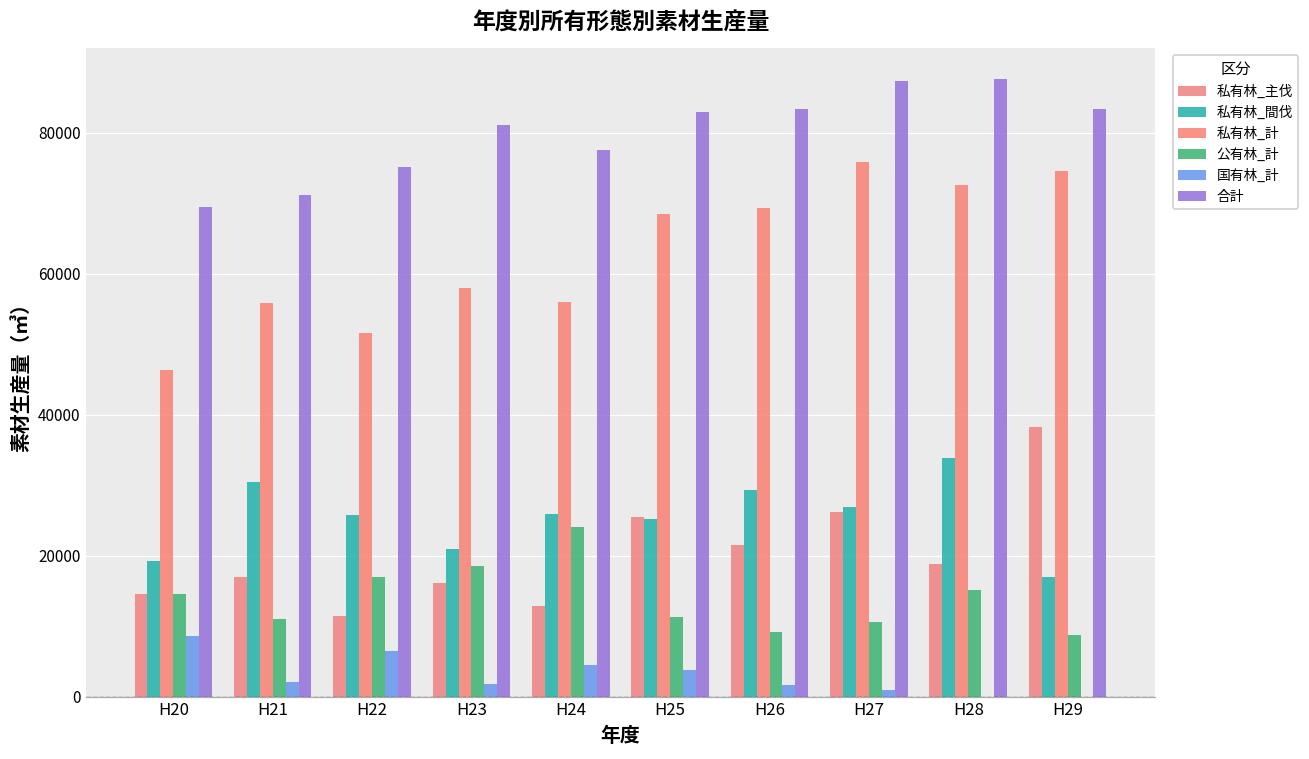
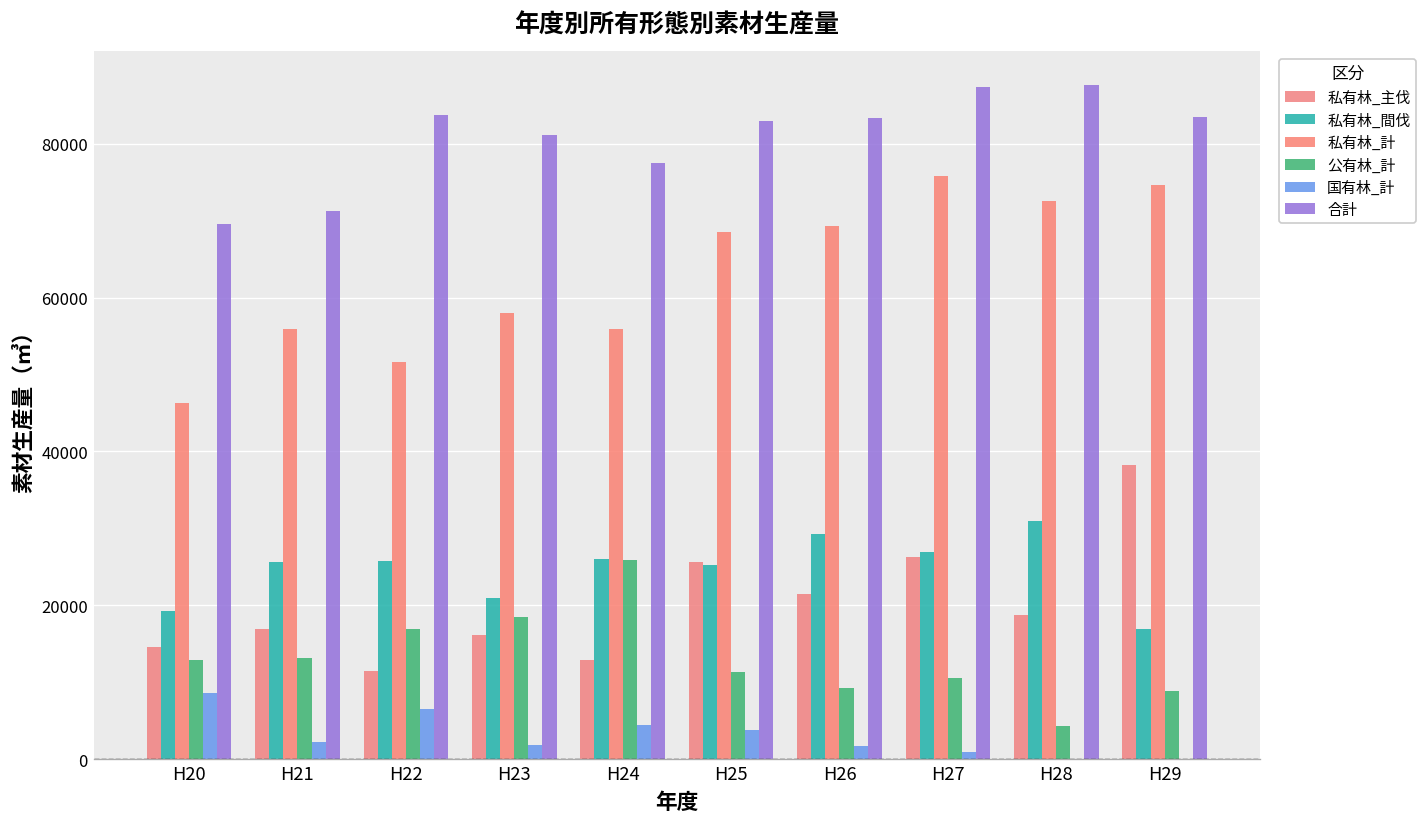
公有林_計, H20: 15000 -> 13000
私有林_間伐, H21: 31000 -> 26000
公有林_計, H21: 11000 -> 13000
合計, H22: 75000 -> 84000
公有林_計, H24: 24000 -> 26000
私有林_間伐, H28: 34000 -> 31000
公有林_計, H28: 15000 -> 4000
